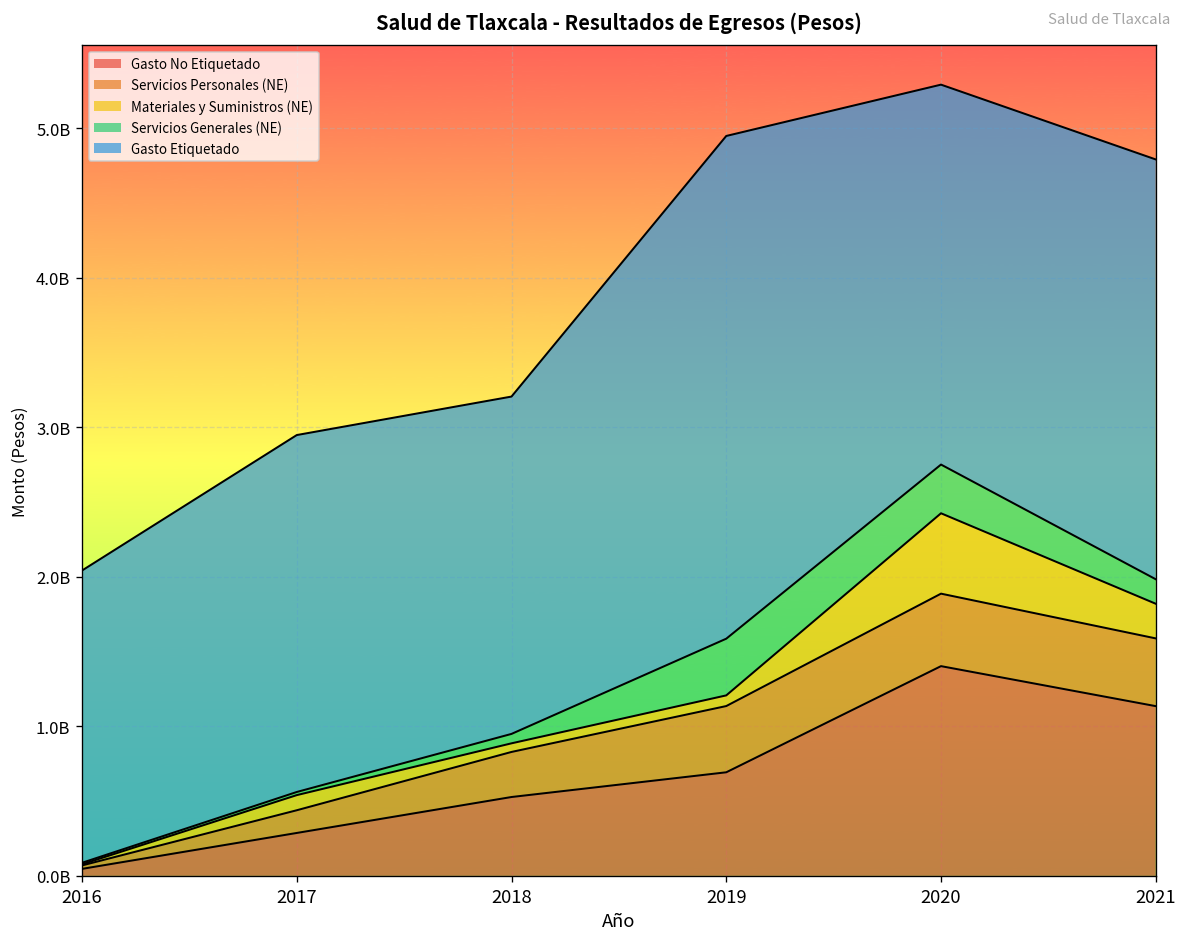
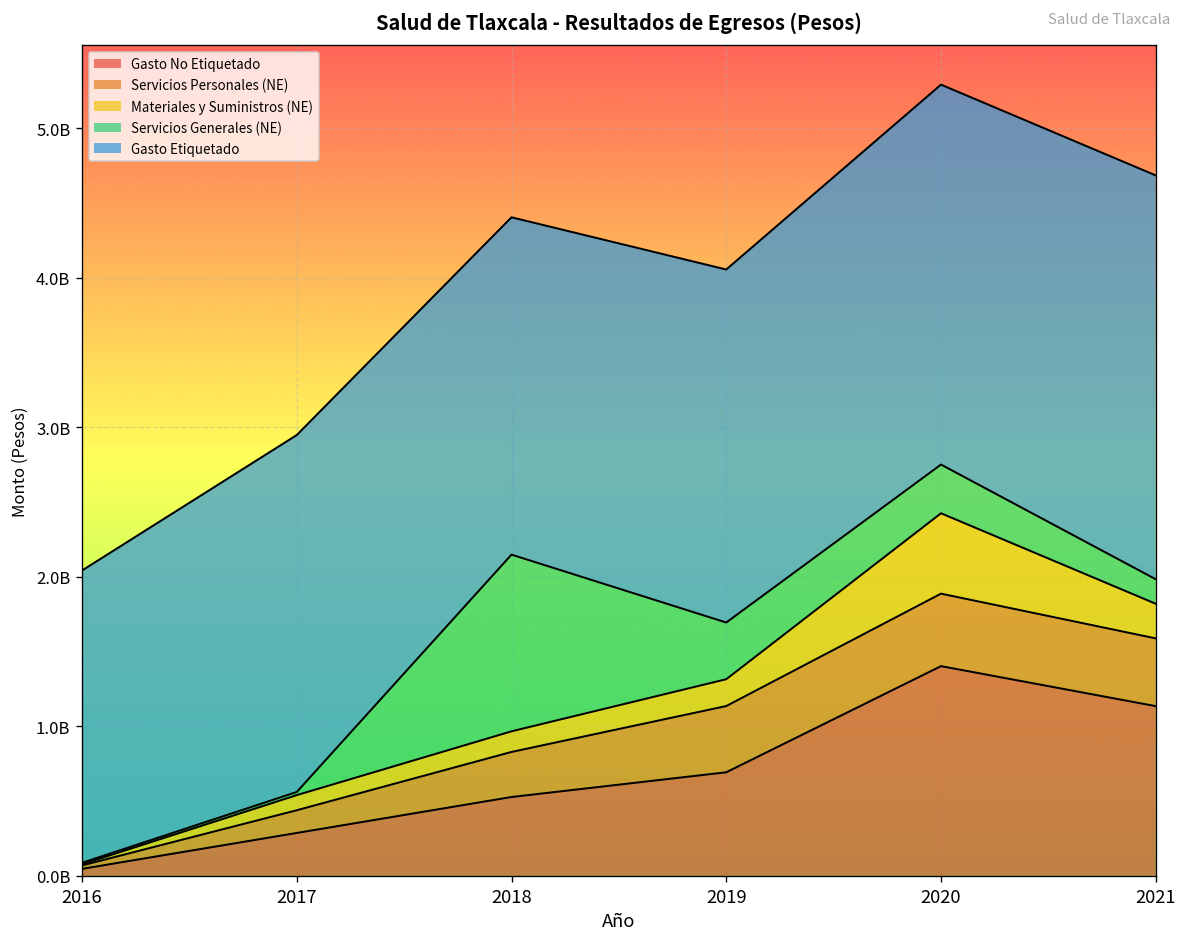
Materiales y Suministros (NE), 2018: 60000000 -> 140000000
Servicios Generales (NE), 2018: 60000000 -> 1180000000
Materiales y Suministros (NE), 2019: 70000000 -> 180000000
Gasto Etiquetado, 2019: 3360000000 -> 2360000000
Gasto Etiquetado, 2021: 2810000000 -> 2700000000
